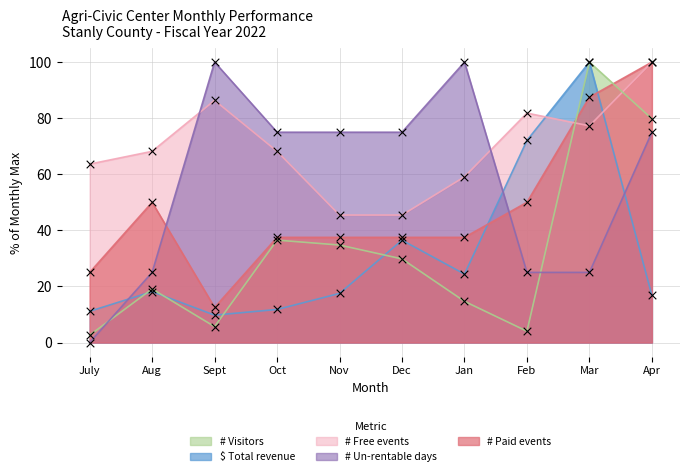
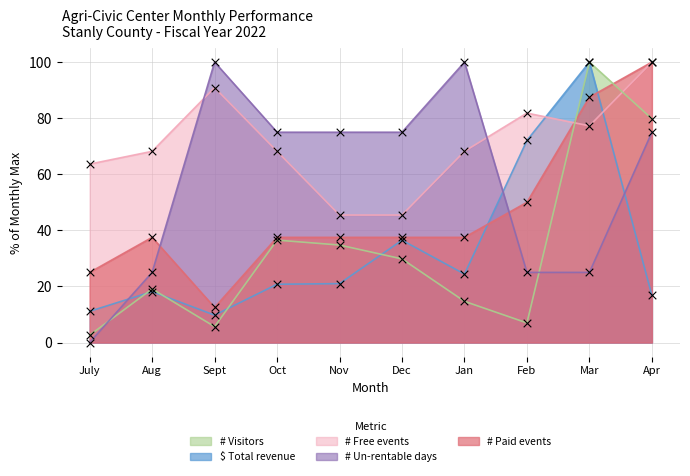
# Paid events, Aug: 50 -> 38
# Free events, Sept: 86 -> 91
$ Total revenue, Oct: 12 -> 21
$ Total revenue, Nov: 18 -> 21
# Free events, Jan: 59 -> 68
# Visitors, Feb: 4 -> 7
